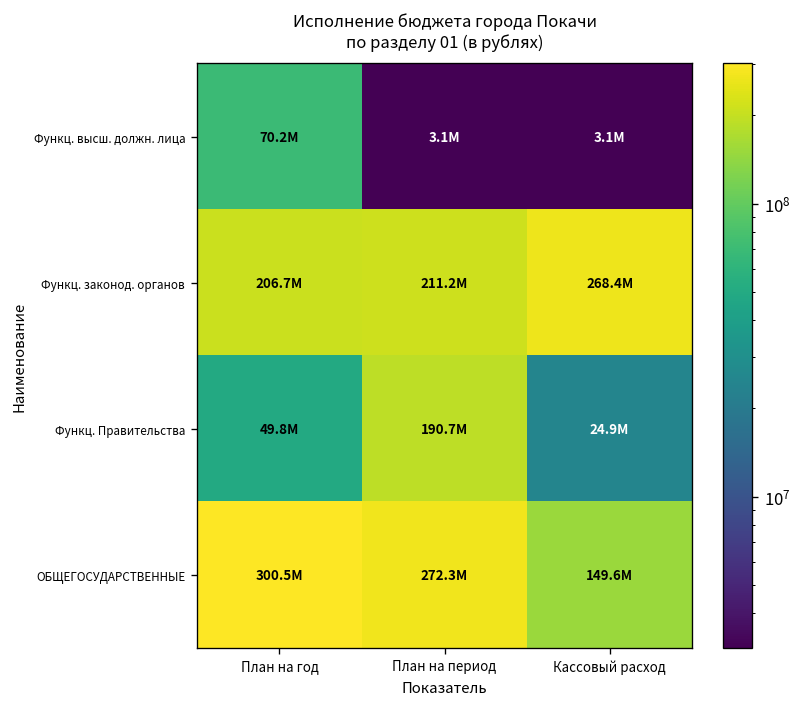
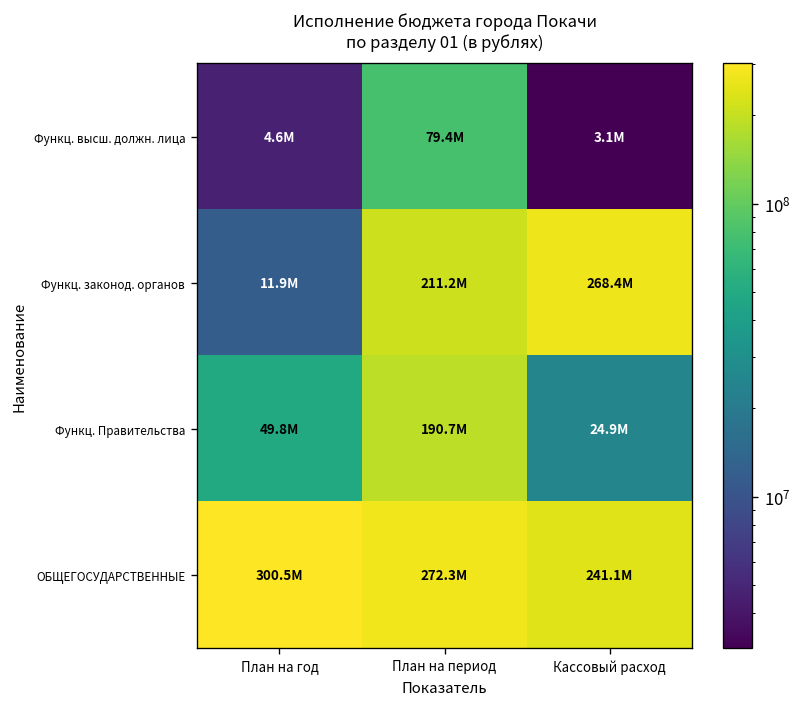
Функц. высш. должн. лица, План на год: 70.2M -> 4.6M
Функц. высш. должн. лица, План на период: 3.1M -> 79.4M
Функц. законод. органов, План на год: 206.7M -> 11.9M
ОБЩЕГОСУДАРСТВЕННЫЕ, Кассовый расход: 149.6M -> 241.1M
